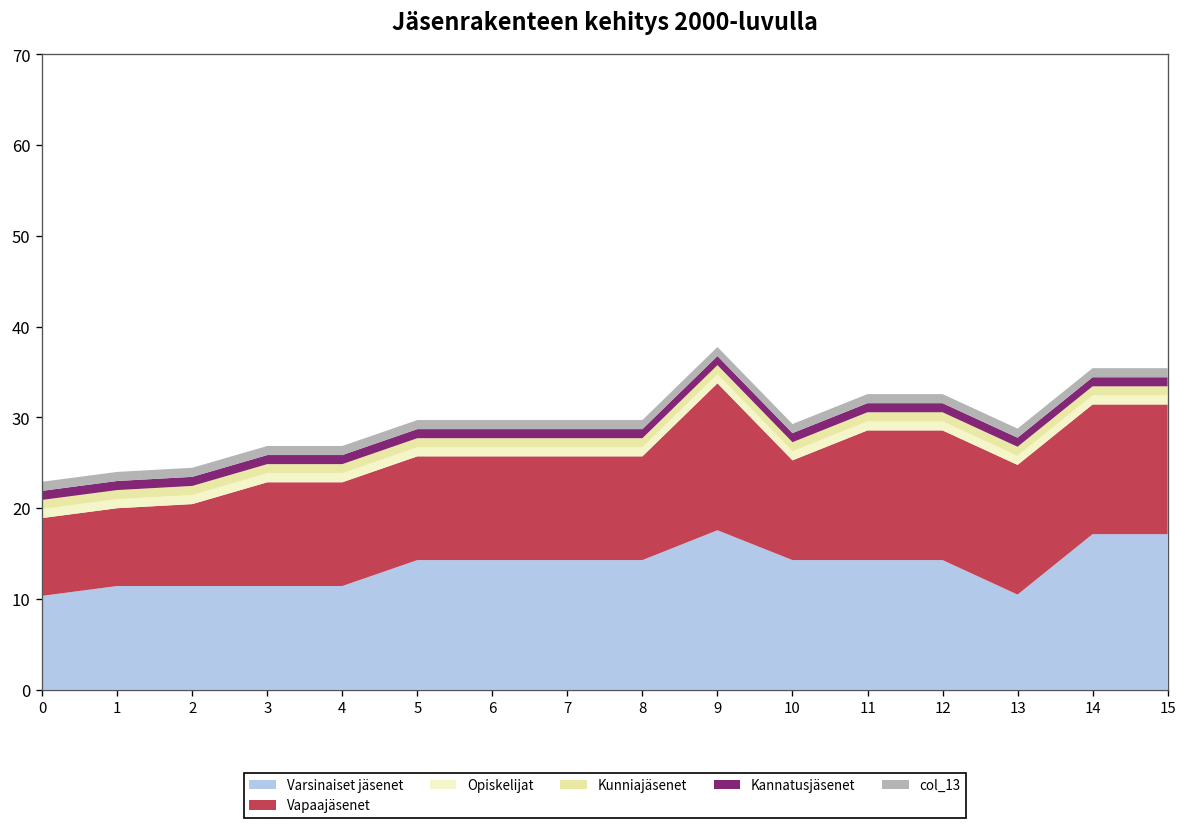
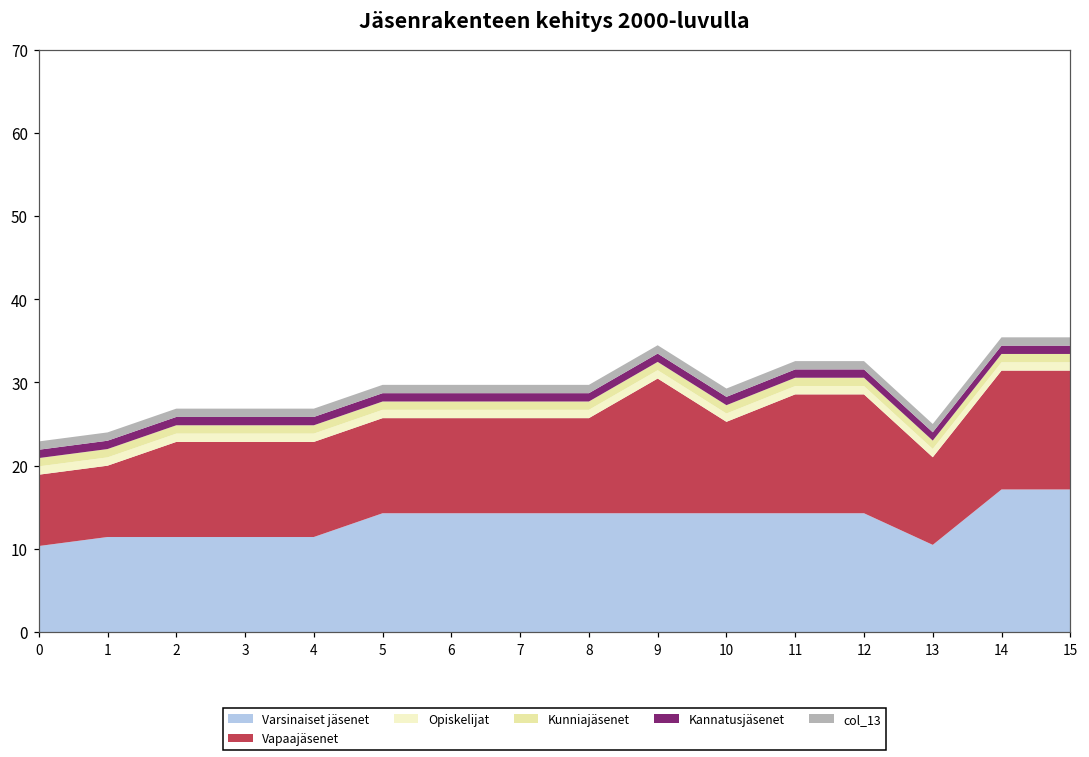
Vapaajäsenet, 2: 9 -> 11
Varsinaiset jäsenet, 9: 18 -> 14
Vapaajäsenet, 13: 14 -> 11
